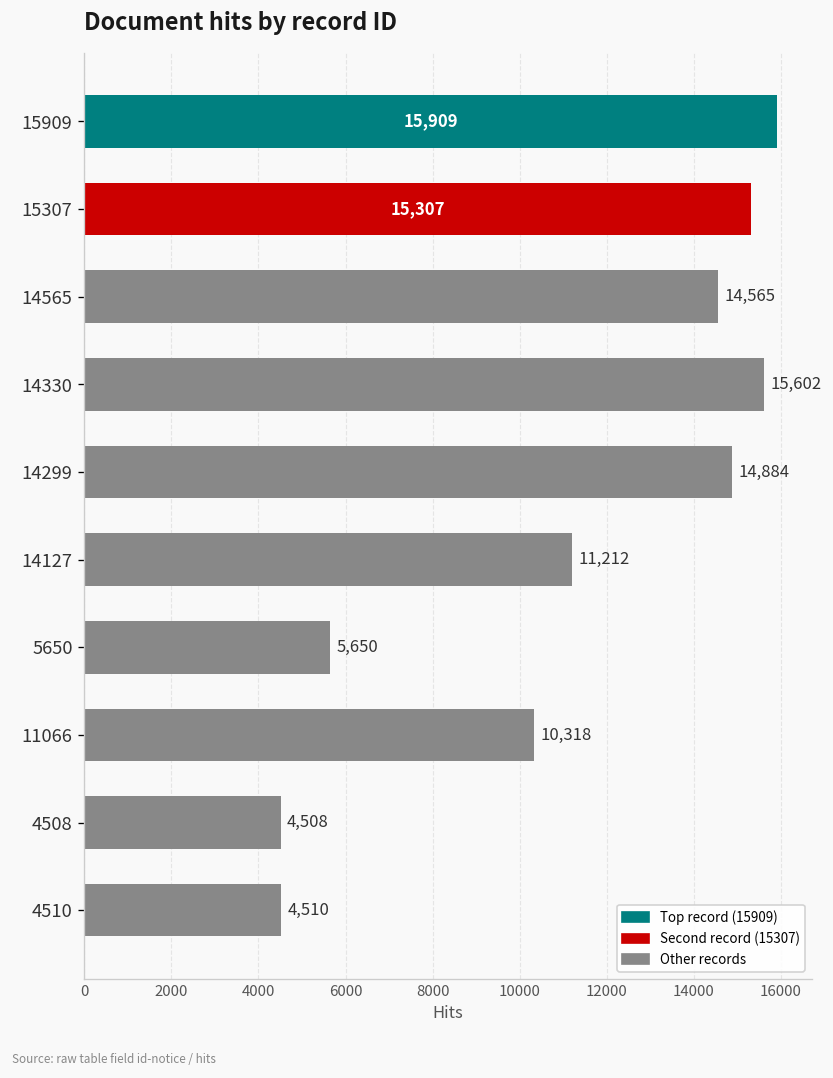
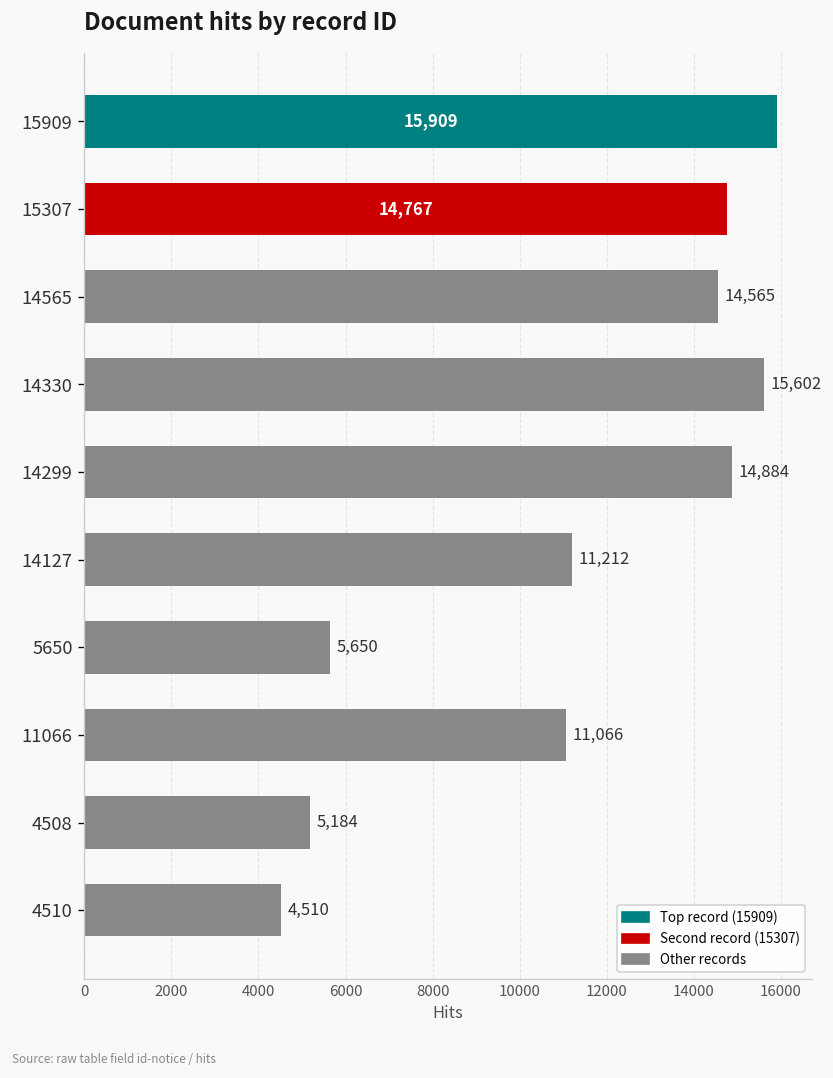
15307: 15,307 -> 14,767
11066: 10,318 -> 11,066
4508: 4,508 -> 5,184
